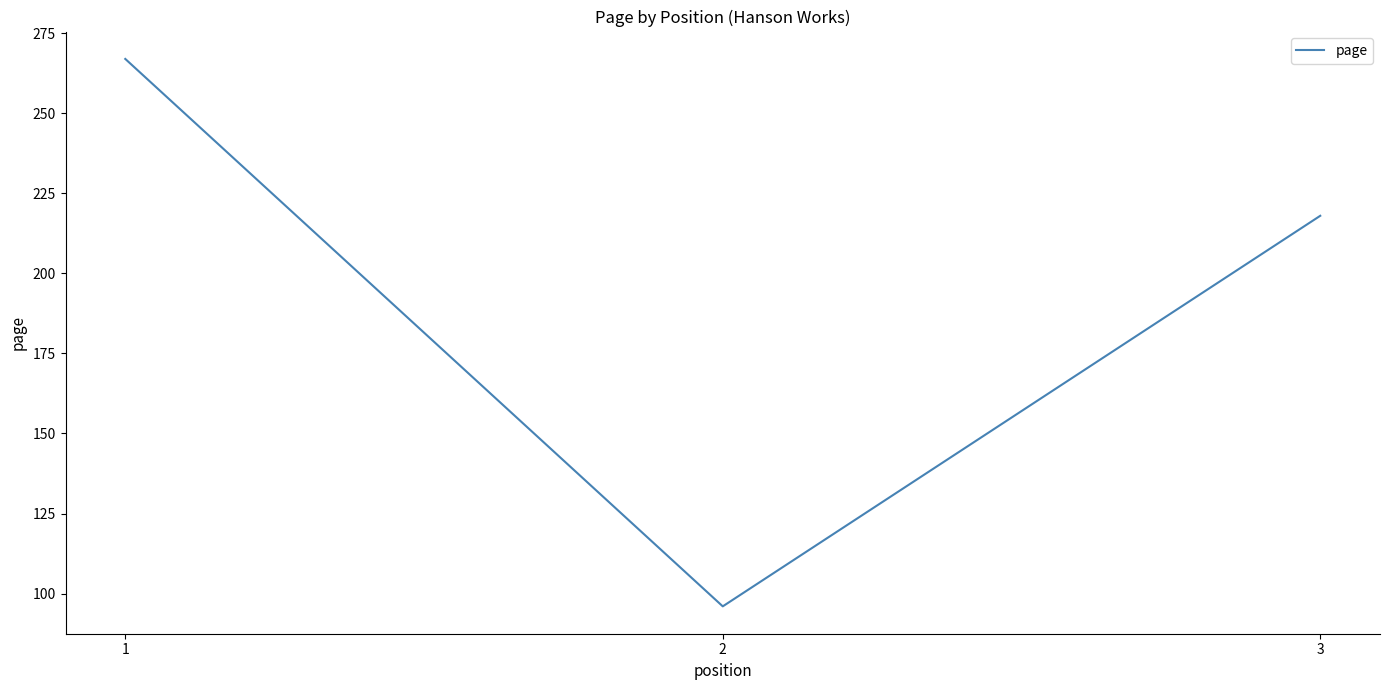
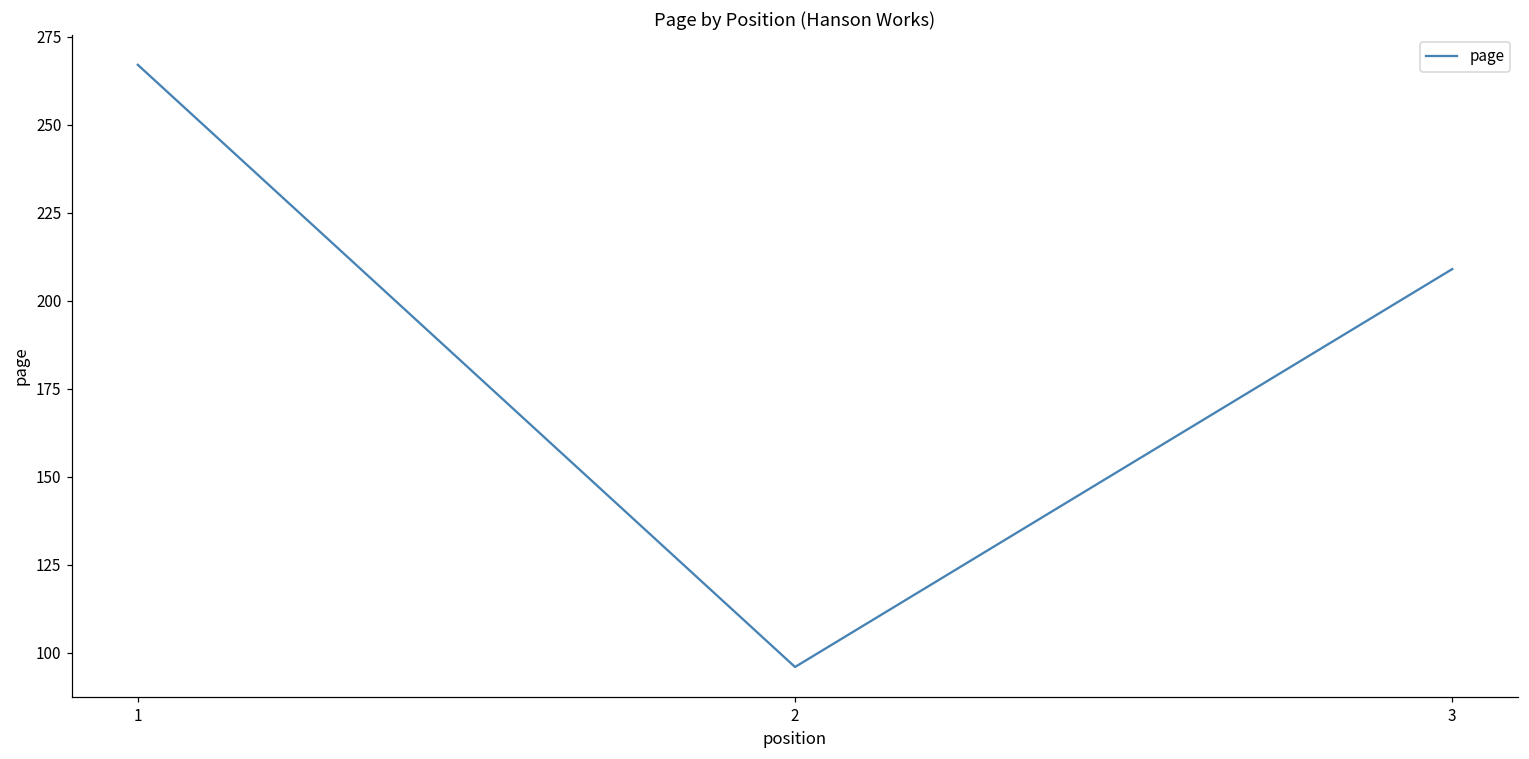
3: 218 -> 209
